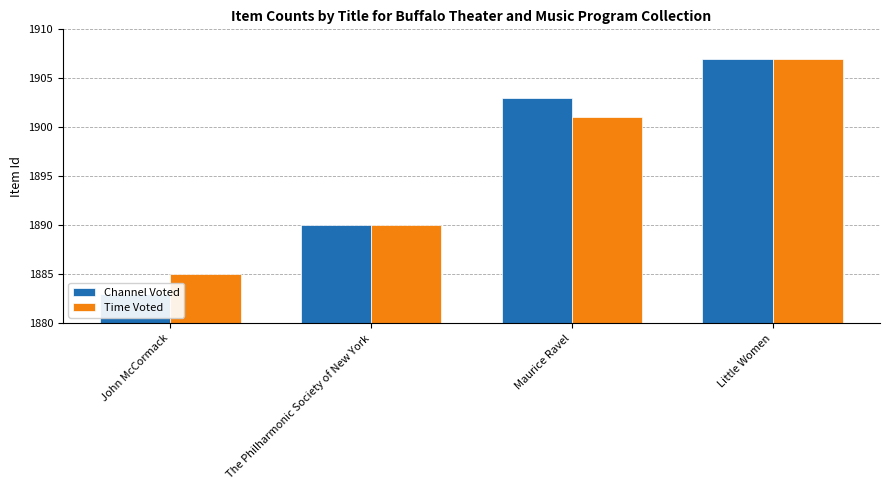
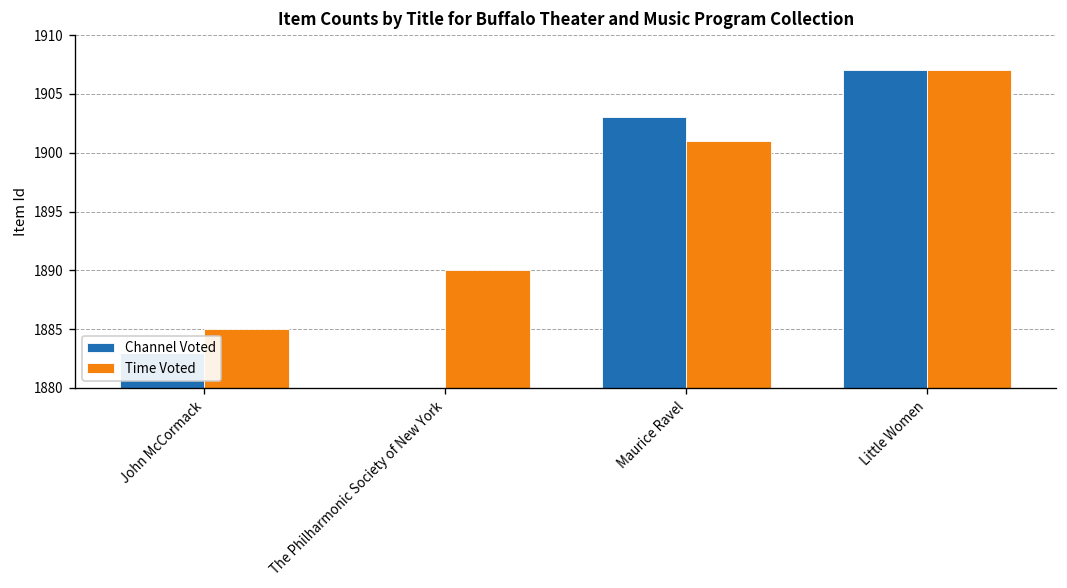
Channel Voted, The Philharmonic Society of New York: 1890 -> 1880
